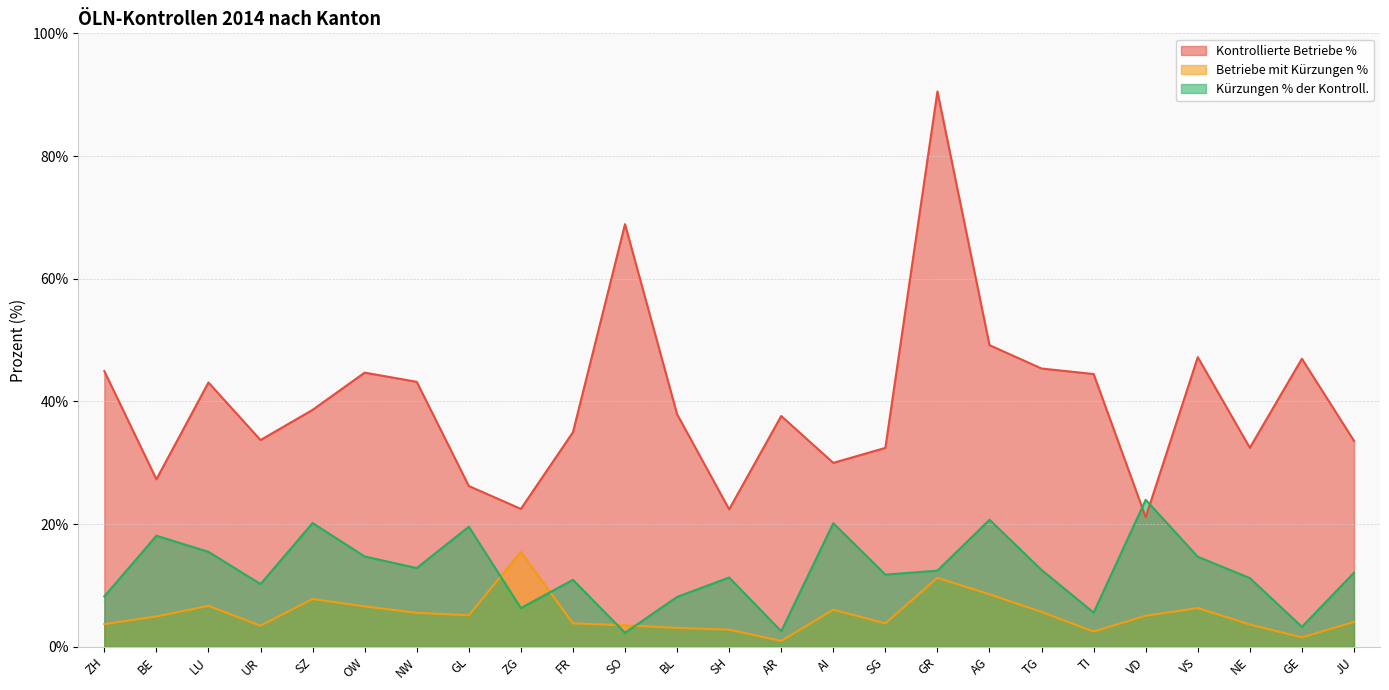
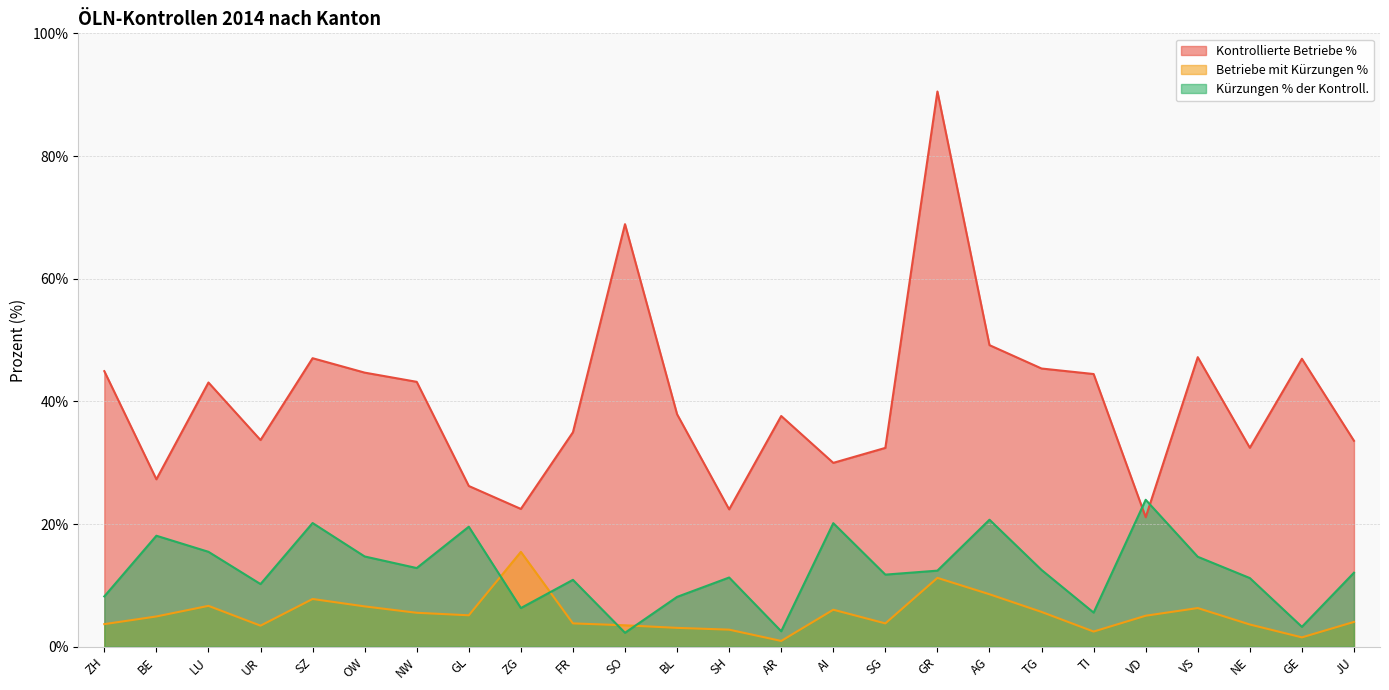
Kontrollierte Betriebe %, SZ: 39% -> 47%
